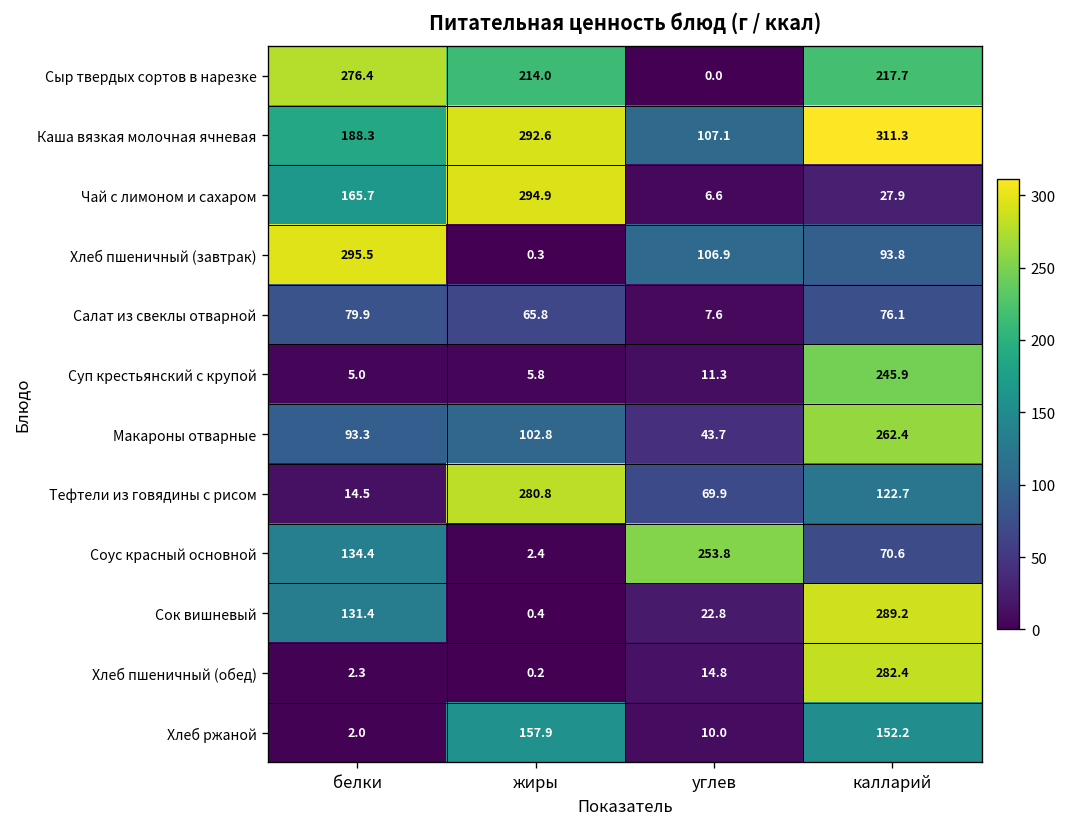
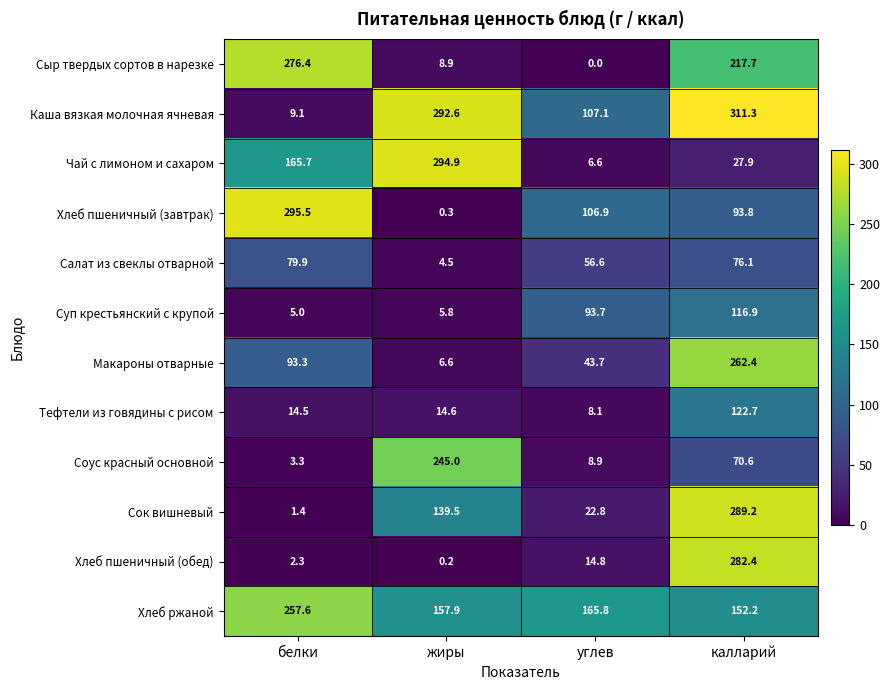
Сыр твердых сортов в нарезке, жиры: 214.0 -> 8.9
Каша вязкая молочная ячневая, белки: 188.3 -> 9.1
Салат из свеклы отварной, жиры: 65.8 -> 4.5
Салат из свеклы отварной, углев: 7.6 -> 56.6
Суп крестьянский с крупой, углев: 11.3 -> 93.7
Суп крестьянский с крупой, калларий: 245.9 -> 116.9
Макароны отварные, жиры: 102.8 -> 6.6
Тефтели из говядины с рисом, жиры: 280.8 -> 14.6
Тефтели из говядины с рисом, углев: 69.9 -> 8.1
Соус красный основной, белки: 134.4 -> 3.3
Соус красный основной, жиры: 2.4 -> 245.0
Соус красный основной, углев: 253.8 -> 8.9
Сок вишневый, белки: 131.4 -> 1.4
Сок вишневый, жиры: 0.4 -> 139.5
Хлеб ржаной, белки: 2.0 -> 257.6
Хлеб ржаной, углев: 10.0 -> 165.8
